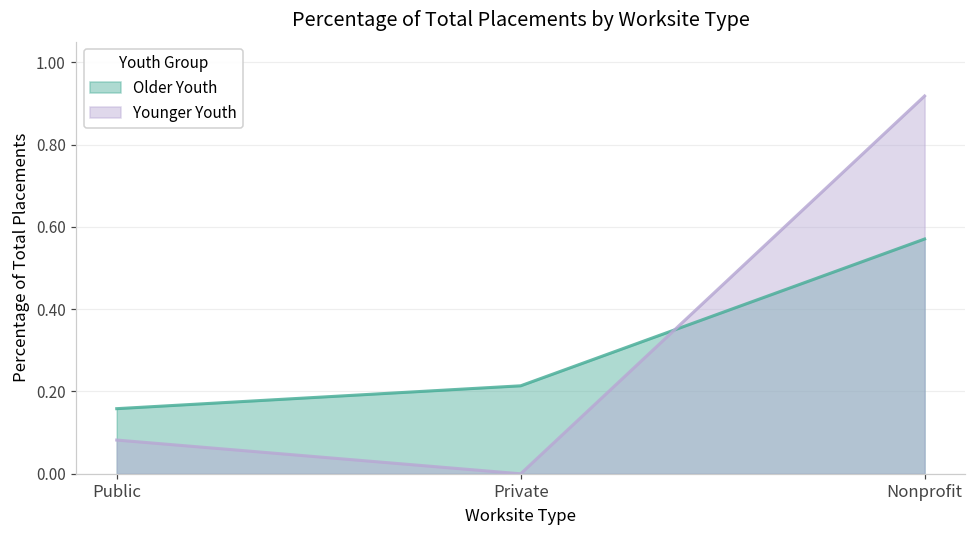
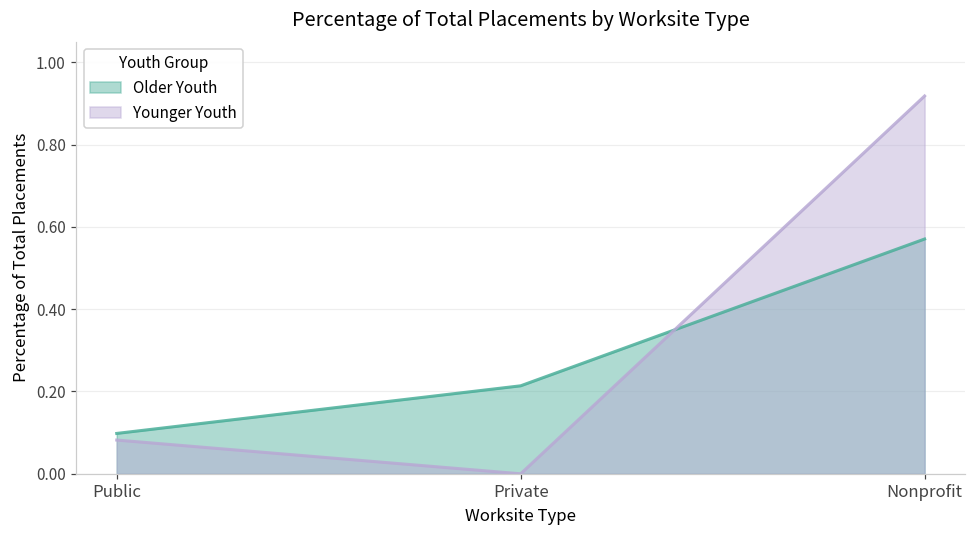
Older Youth, Public: 0.16 -> 0.10
